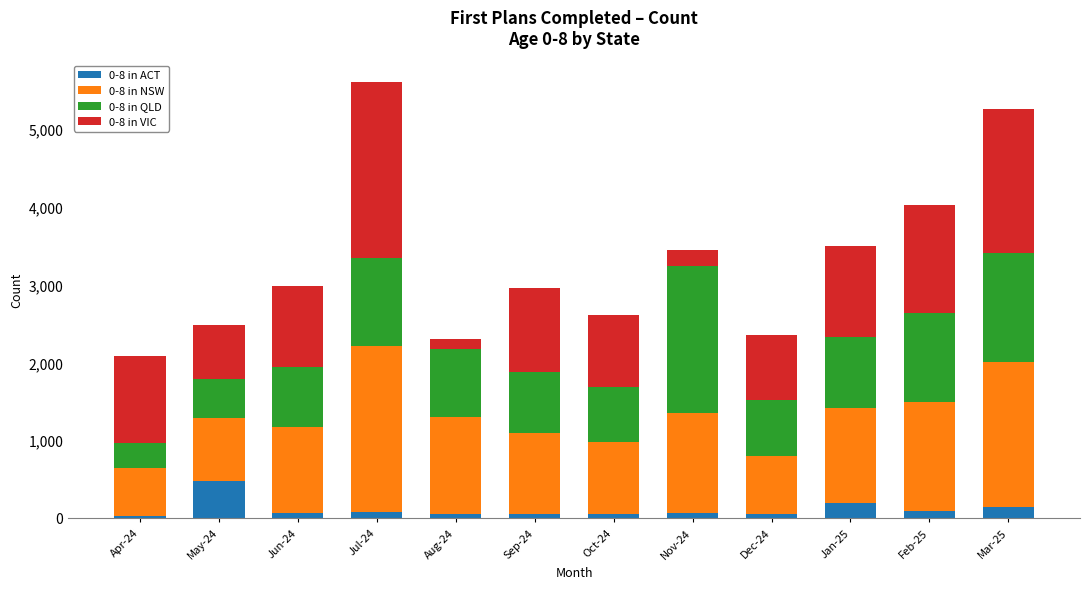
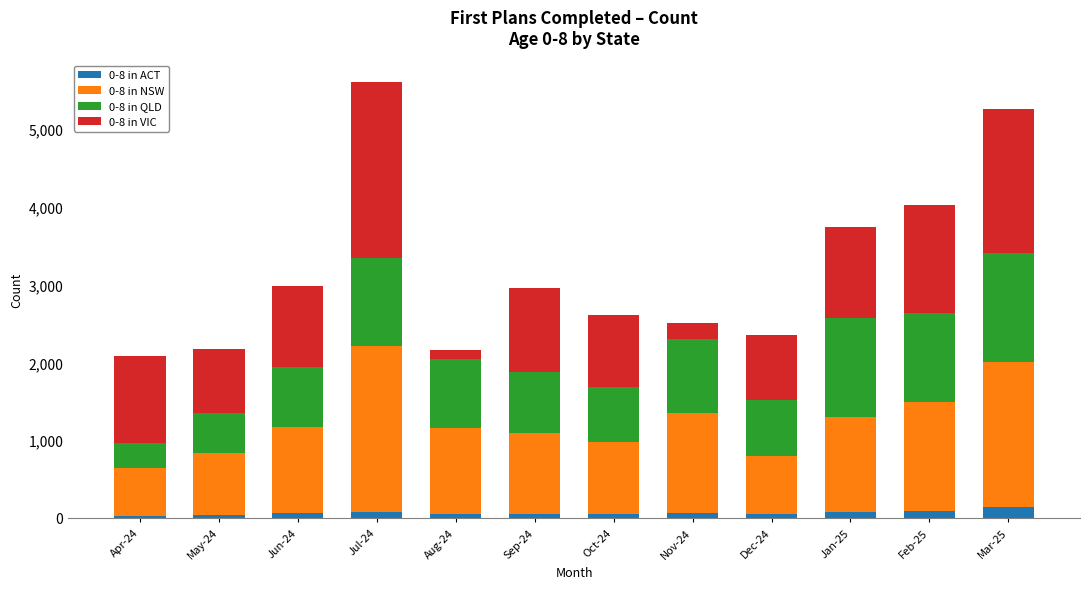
0-8 in ACT, May-24: 500 -> 0
0-8 in VIC, May-24: 700 -> 800
0-8 in NSW, Aug-24: 1,200 -> 1,100
0-8 in QLD, Nov-24: 1,900 -> 1,000
0-8 in ACT, Jan-25: 200 -> 100
0-8 in QLD, Jan-25: 900 -> 1,300
